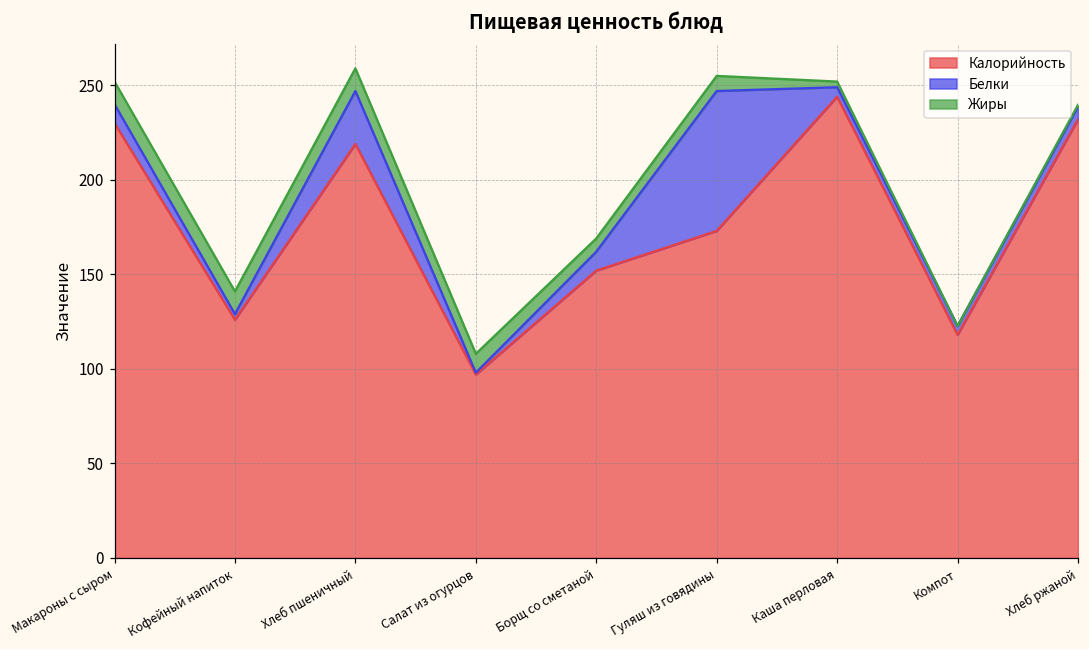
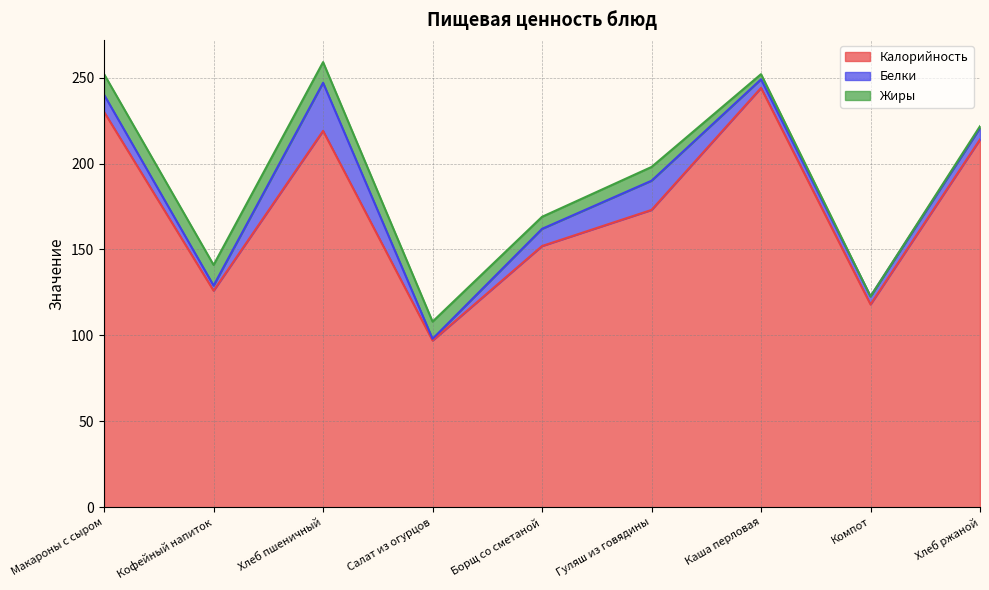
Белки, Гуляш из говядины: 74 -> 17
Калорийность, Хлеб ржаной: 232 -> 214
